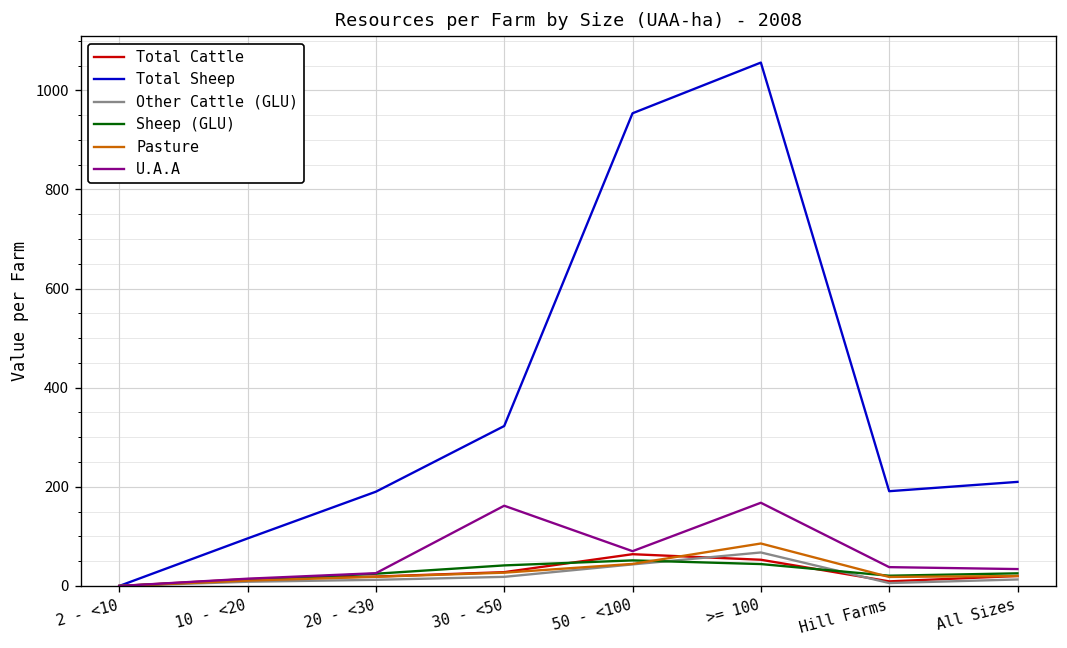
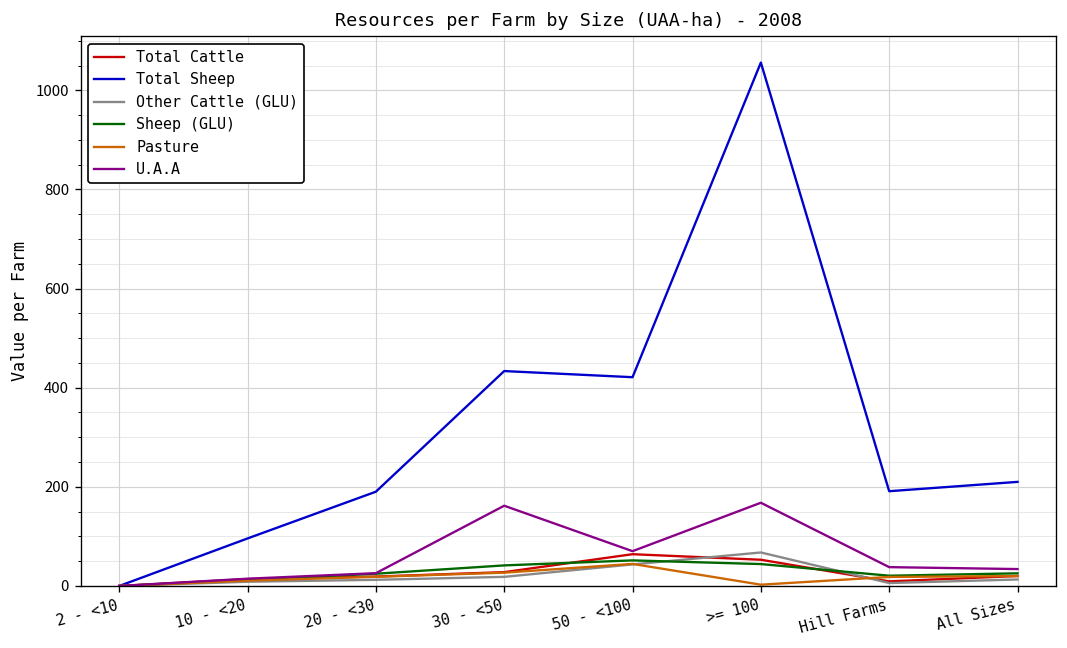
Total Sheep, 30 - <50: 320 -> 430
Total Sheep, 50 - <100: 950 -> 420
Pasture, >= 100: 90 -> 0
